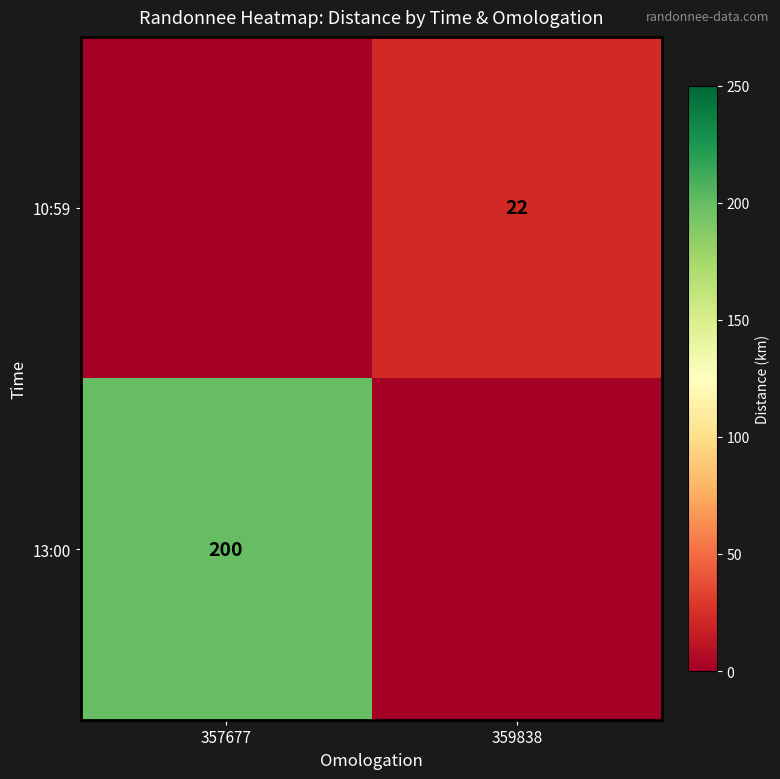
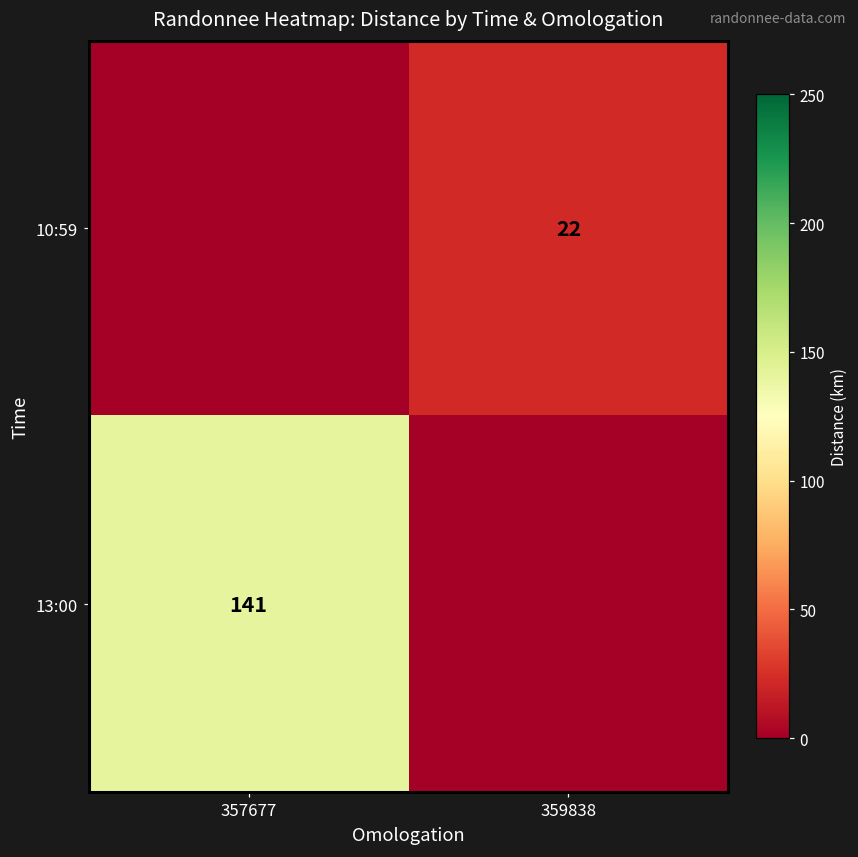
13:00, 357677: 200 -> 141
